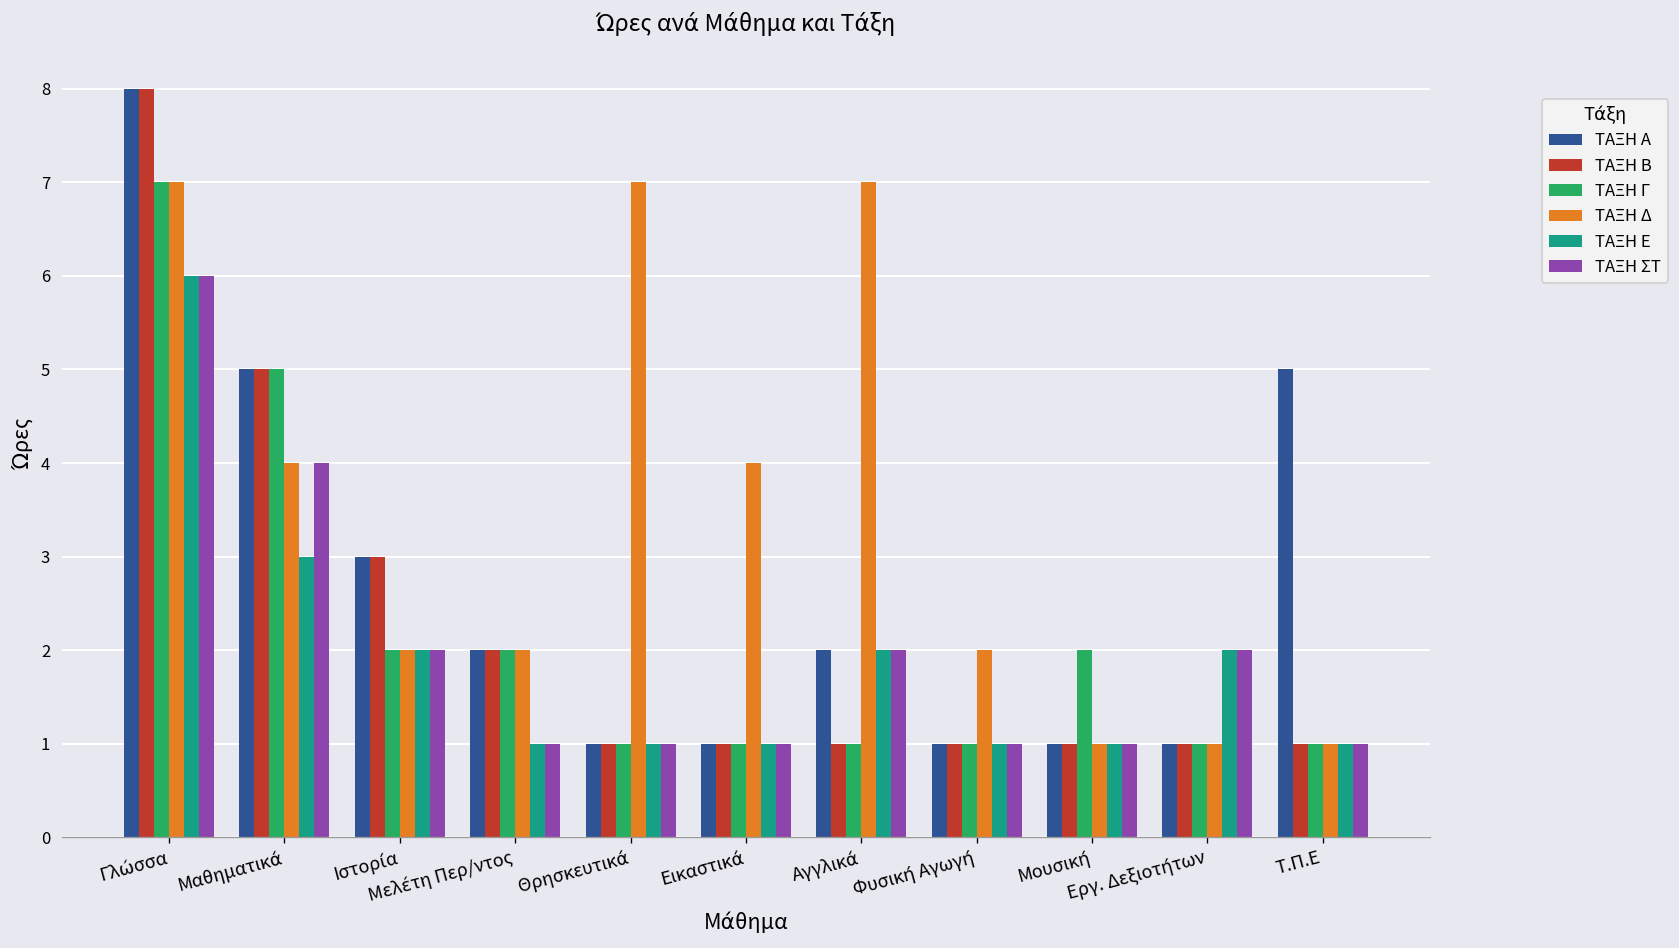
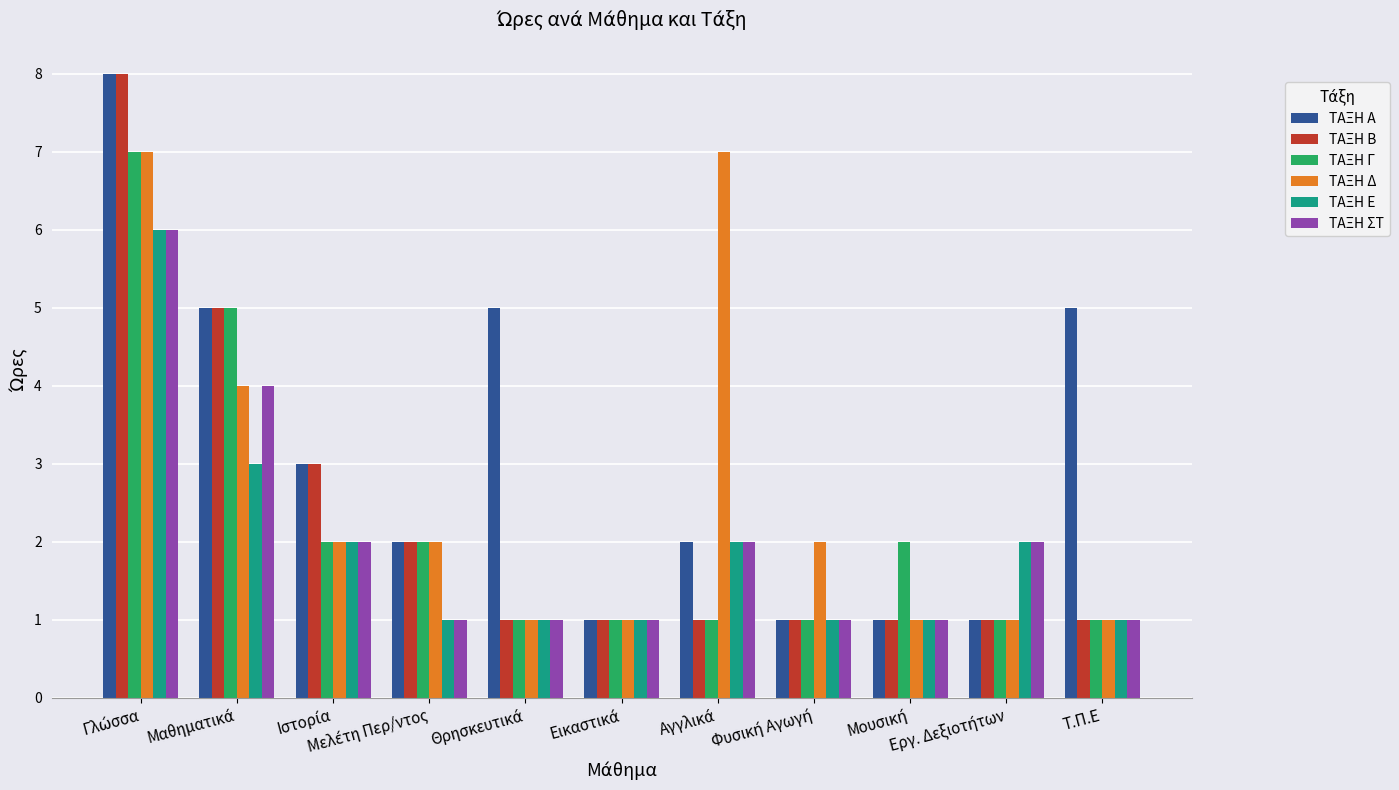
ΤΑΞΗ Α, Θρησκευτικά: 1 -> 5
ΤΑΞΗ Δ, Θρησκευτικά: 7 -> 1
ΤΑΞΗ Δ, Εικαστικά: 4 -> 1
